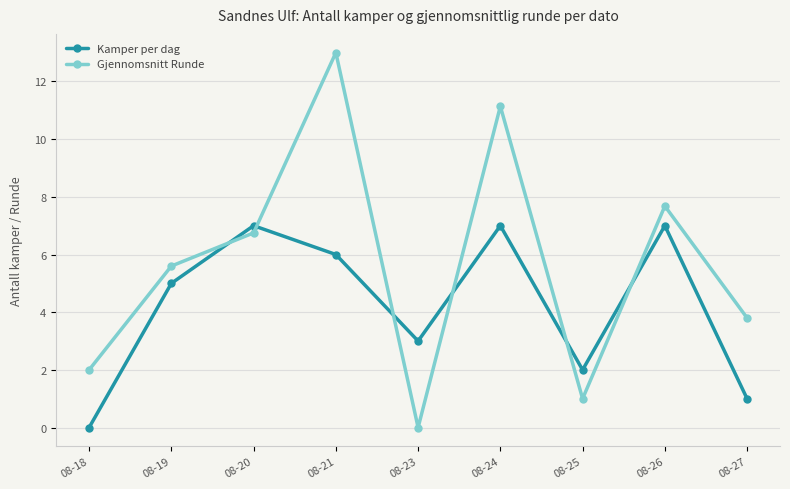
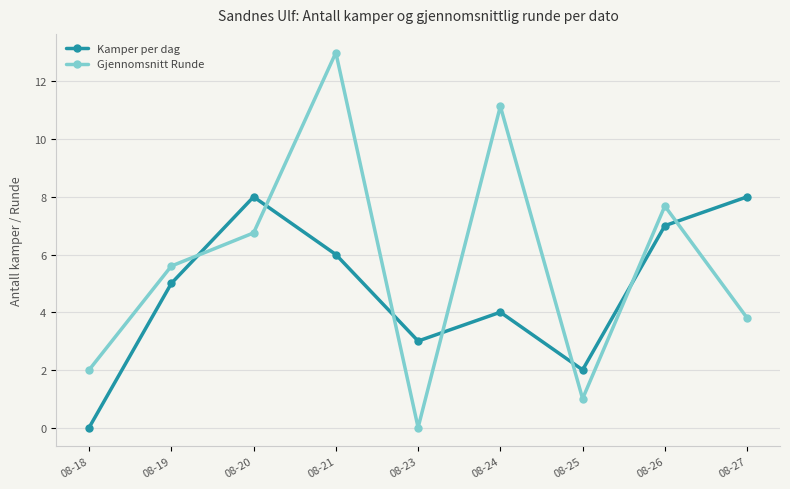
Kamper per dag, 08-20: 7 -> 8
Kamper per dag, 08-24: 7 -> 4
Kamper per dag, 08-27: 1 -> 8
